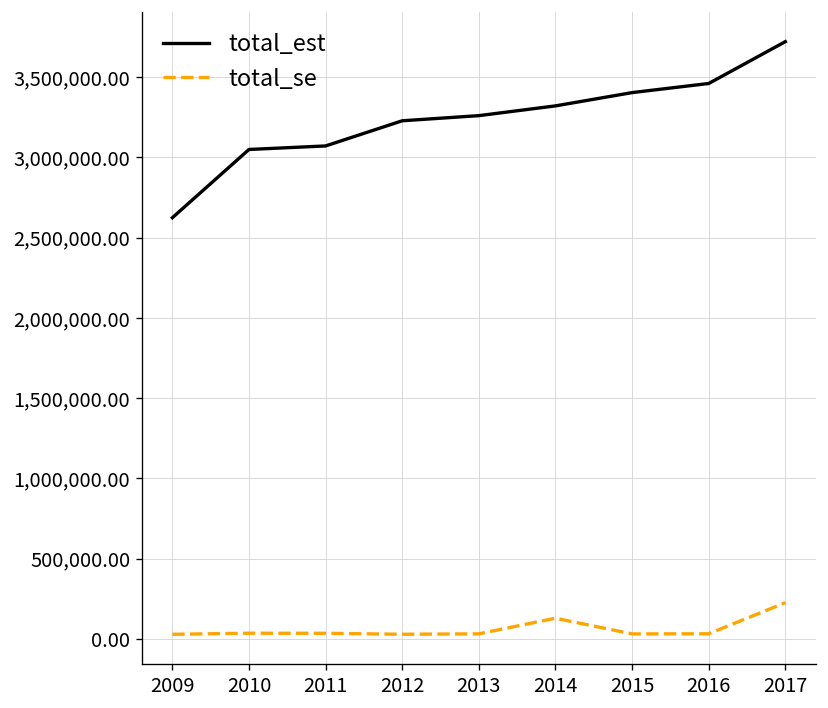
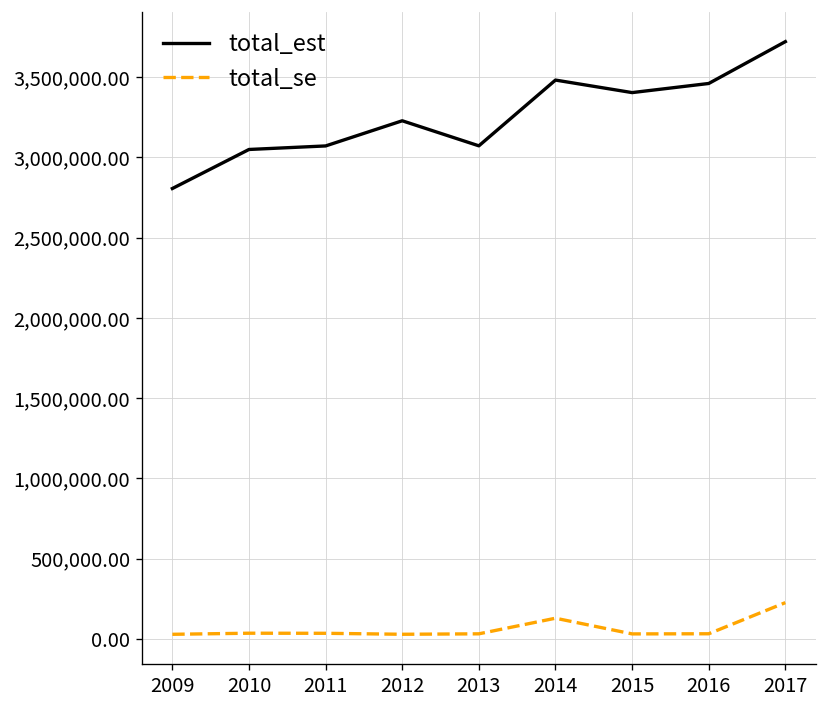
total_est, 2009: 2,620,000 -> 2,810,000
total_est, 2013: 3,260,000 -> 3,070,000
total_est, 2014: 3,320,000 -> 3,480,000
